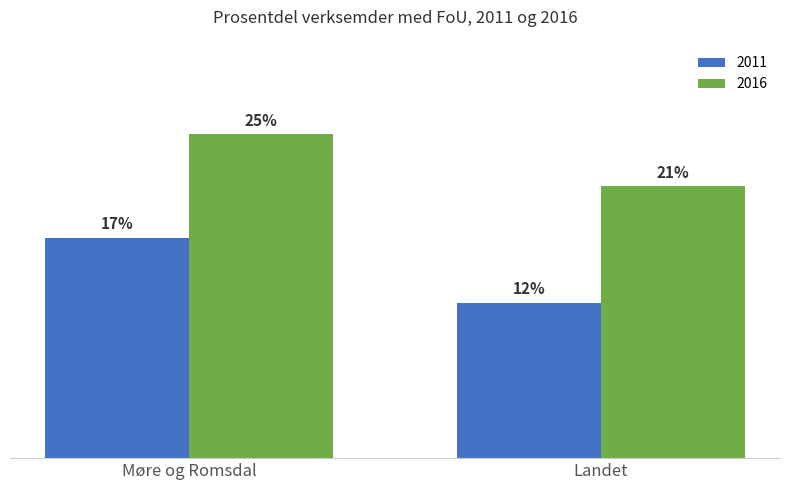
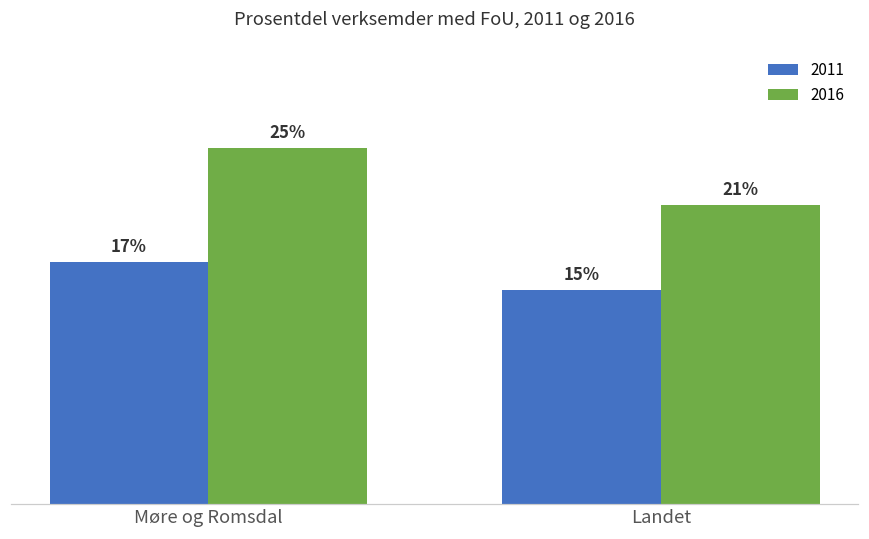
2011, Landet: 12% -> 15%
